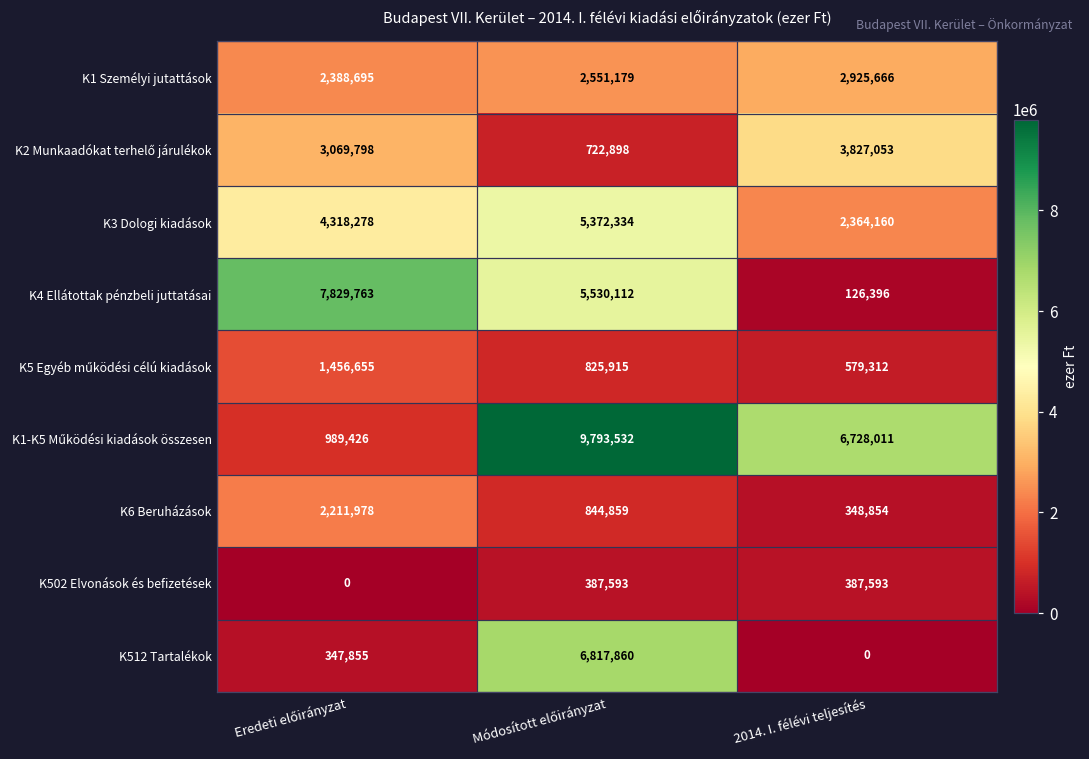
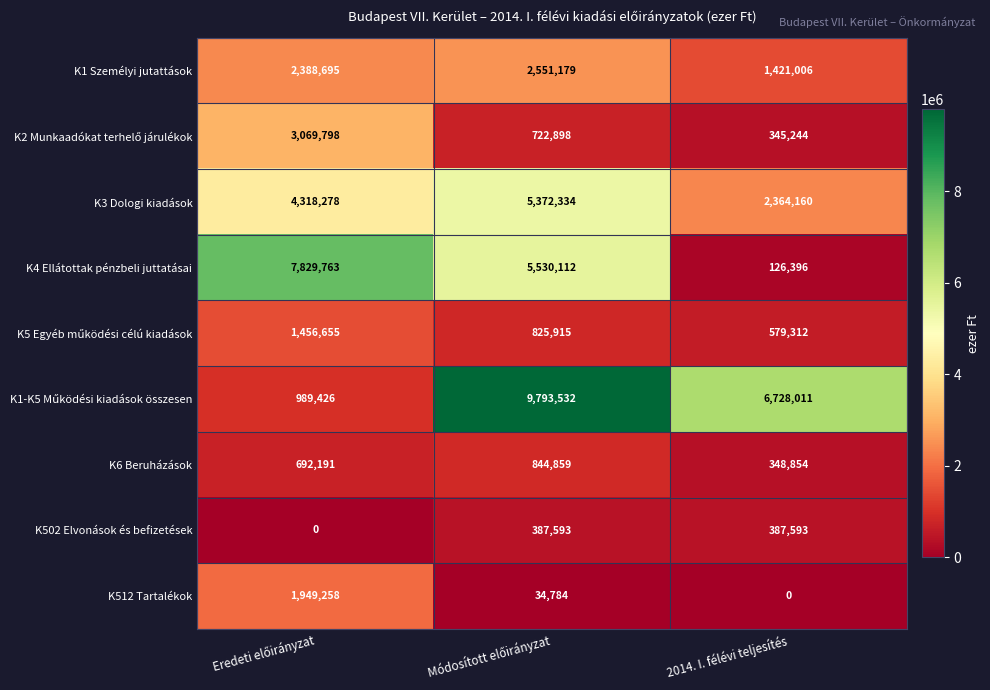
K1 Személyi jutattások, 2014. I. félévi teljesítés: 2,925,666 -> 1,421,006
K2 Munkaadókat terhelő járulékok, 2014. I. félévi teljesítés: 3,827,053 -> 345,244
K6 Beruházások, Eredeti előirányzat: 2,211,978 -> 692,191
K512 Tartalékok, Eredeti előirányzat: 347,855 -> 1,949,258
K512 Tartalékok, Módosított előirányzat: 6,817,860 -> 34,784
